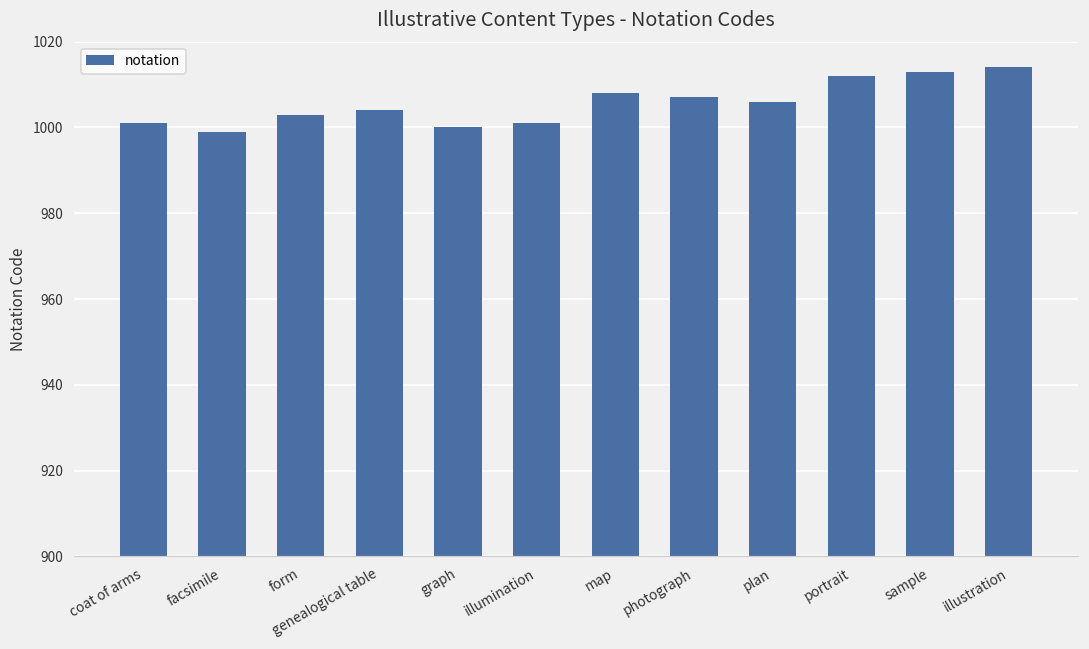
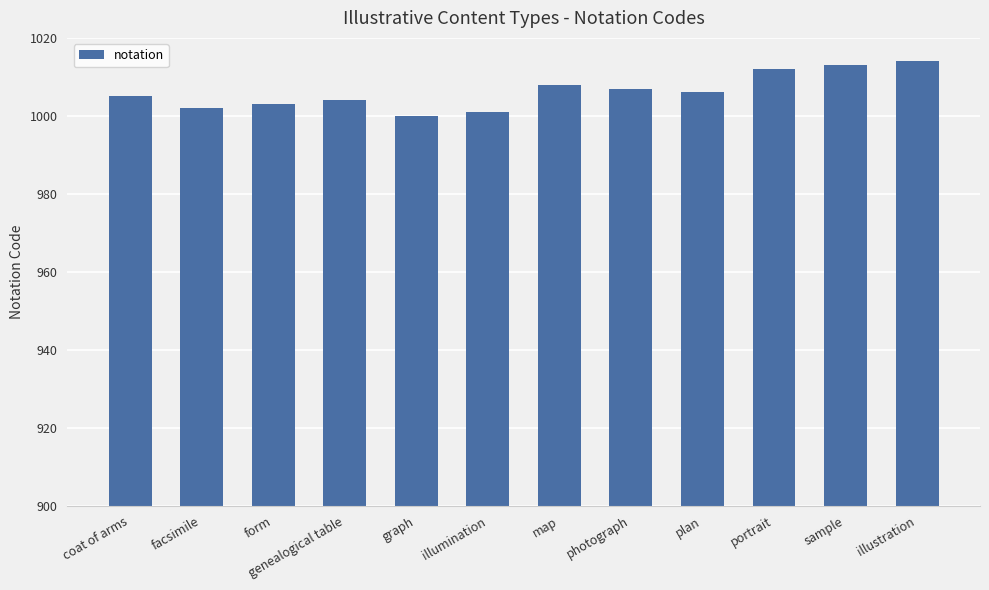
coat of arms: 1001 -> 1005
facsimile: 999 -> 1002
